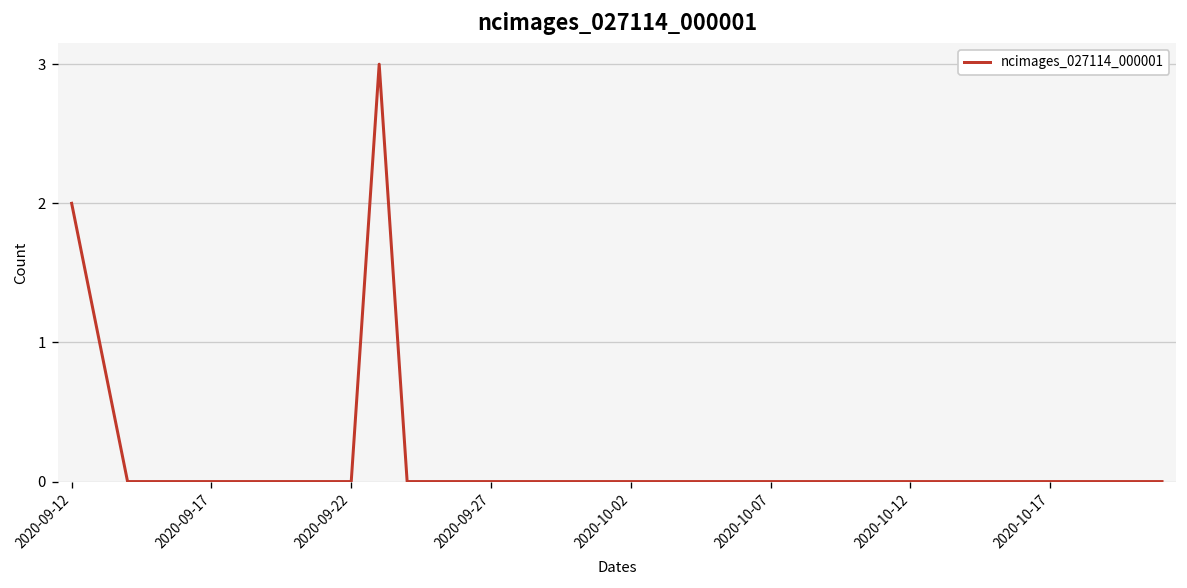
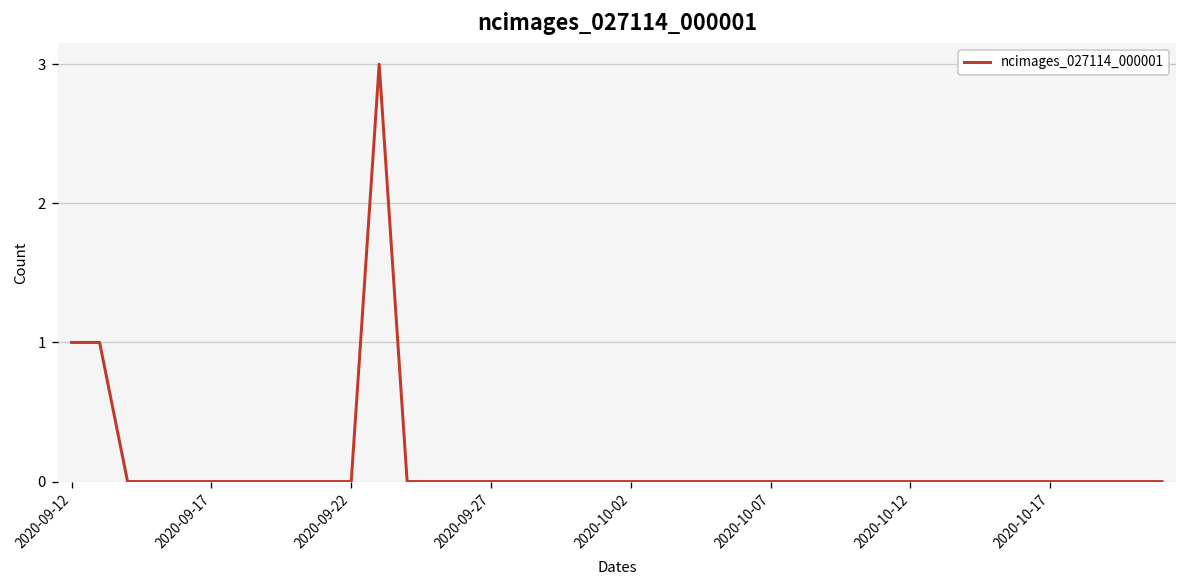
2020-09-12: 2 -> 1
